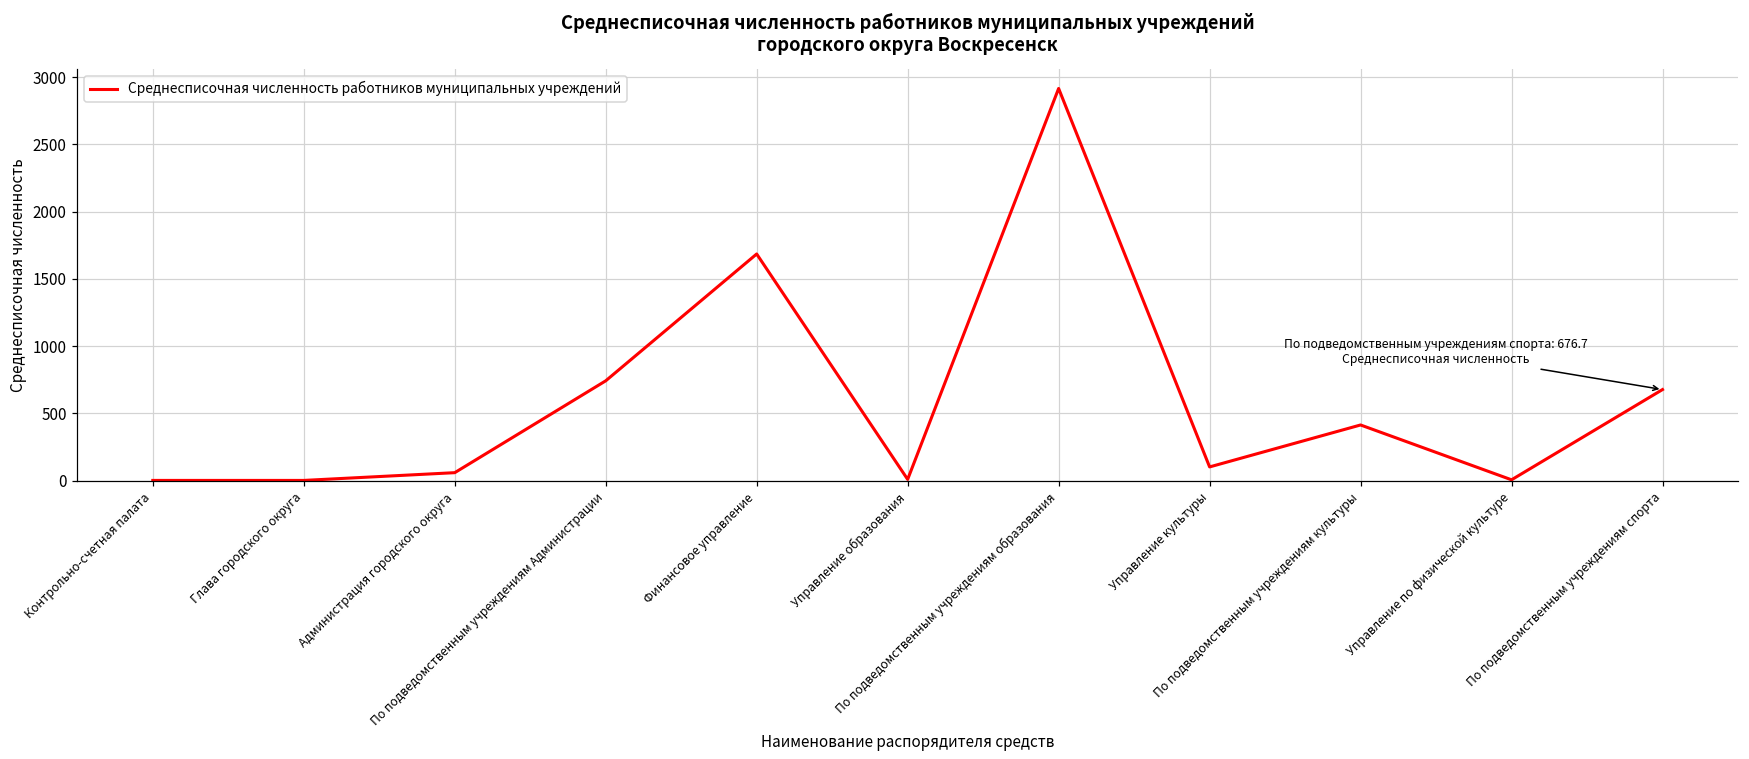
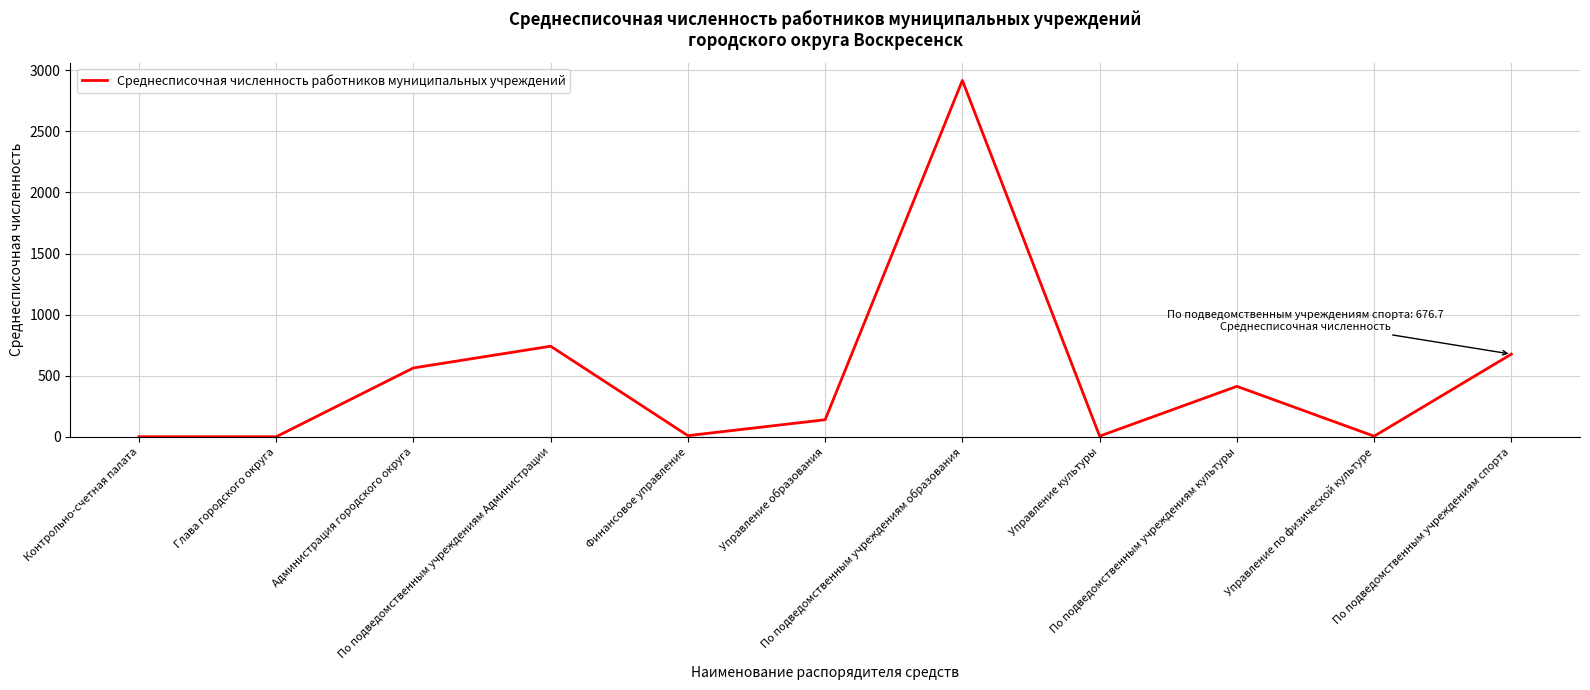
Администрация городского округа: 60 -> 560
Финансовое управление: 1690 -> 10
Управление образования: 10 -> 140
Управление культуры: 100 -> 10
